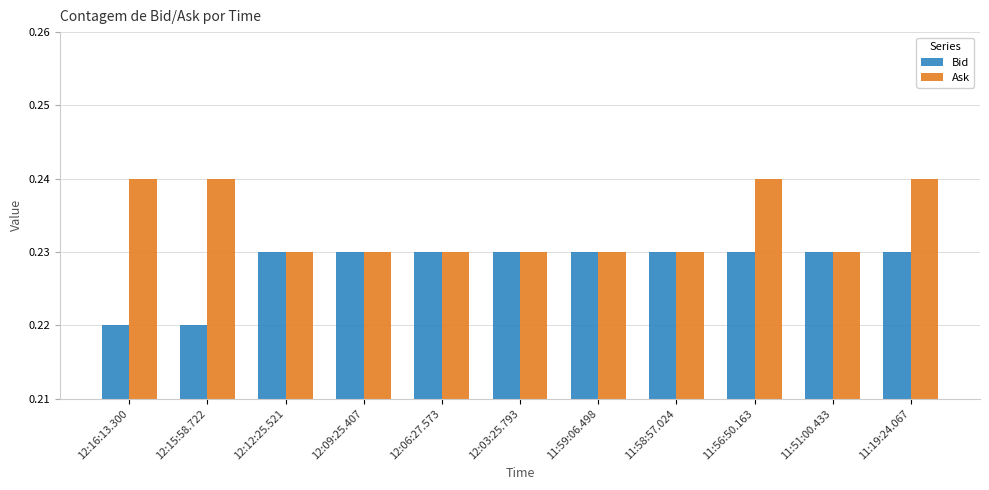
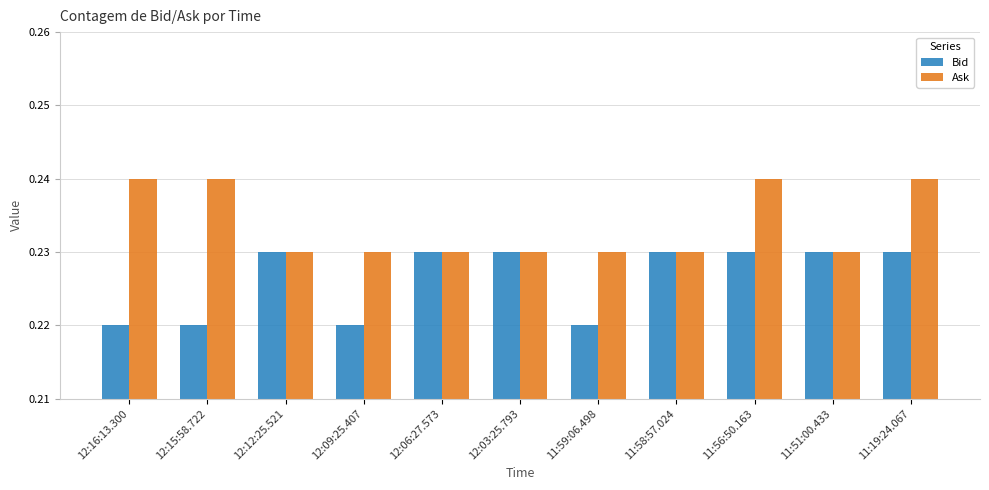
Bid, 12:09:25.407: 0.23 -> 0.22
Bid, 11:59:06.498: 0.23 -> 0.22
